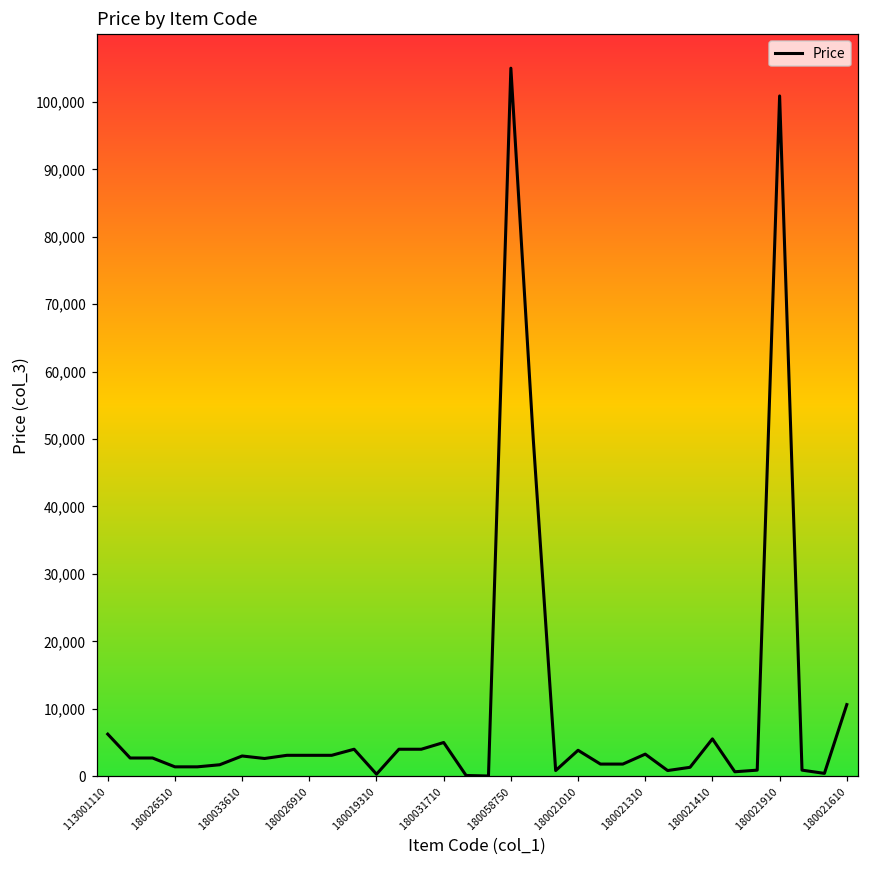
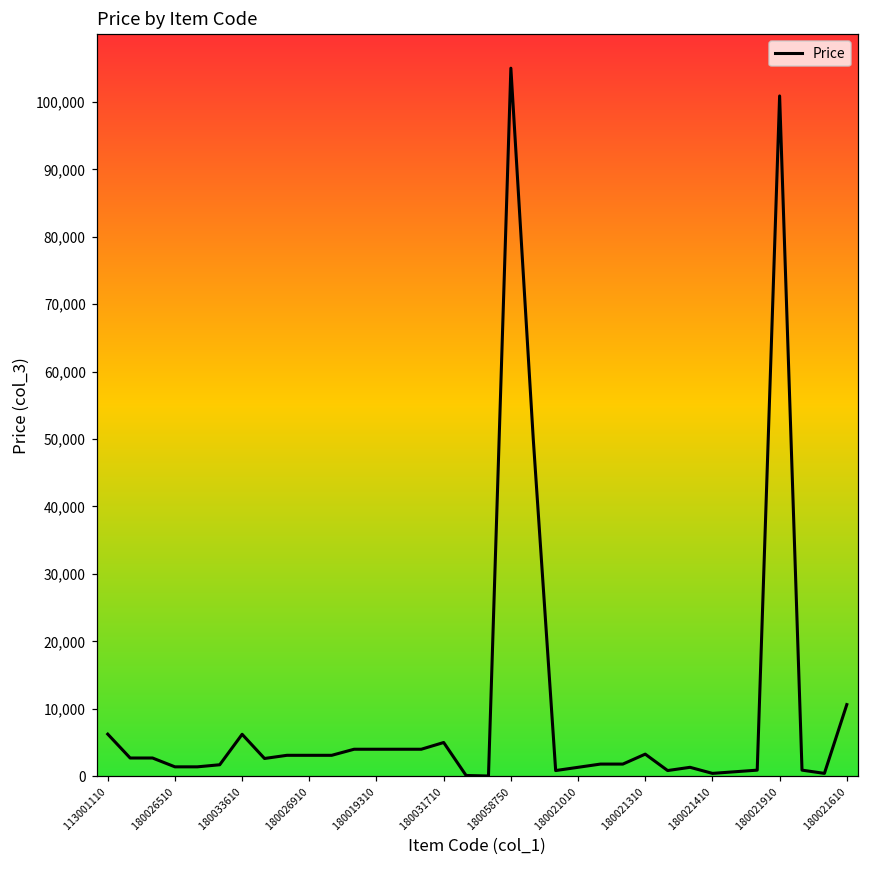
180033610: 3,000 -> 6,000
180019310: 0 -> 4,000
180021010: 4,000 -> 1,000
180021410: 6,000 -> 0
